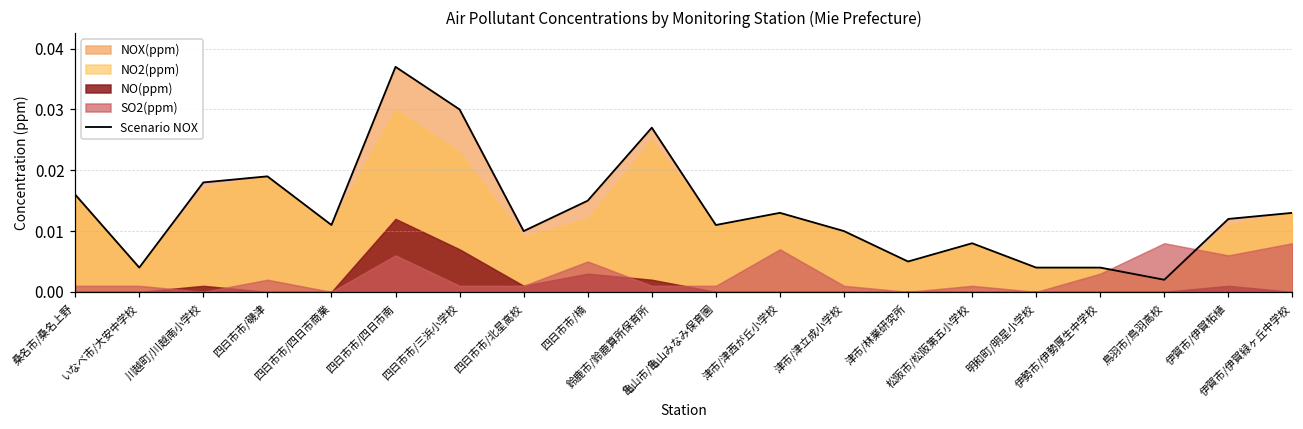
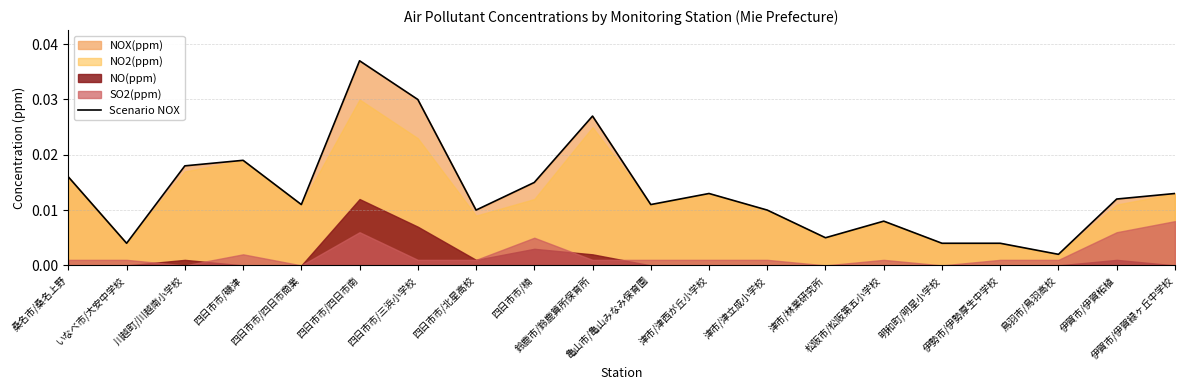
SO2(ppm), 津市/津西が丘小学校: 0.007 -> 0.001
SO2(ppm), 伊勢市/伊勢厚生中学校: 0.003 -> 0.001
SO2(ppm), 鳥羽市/鳥羽高校: 0.008 -> 0.001
